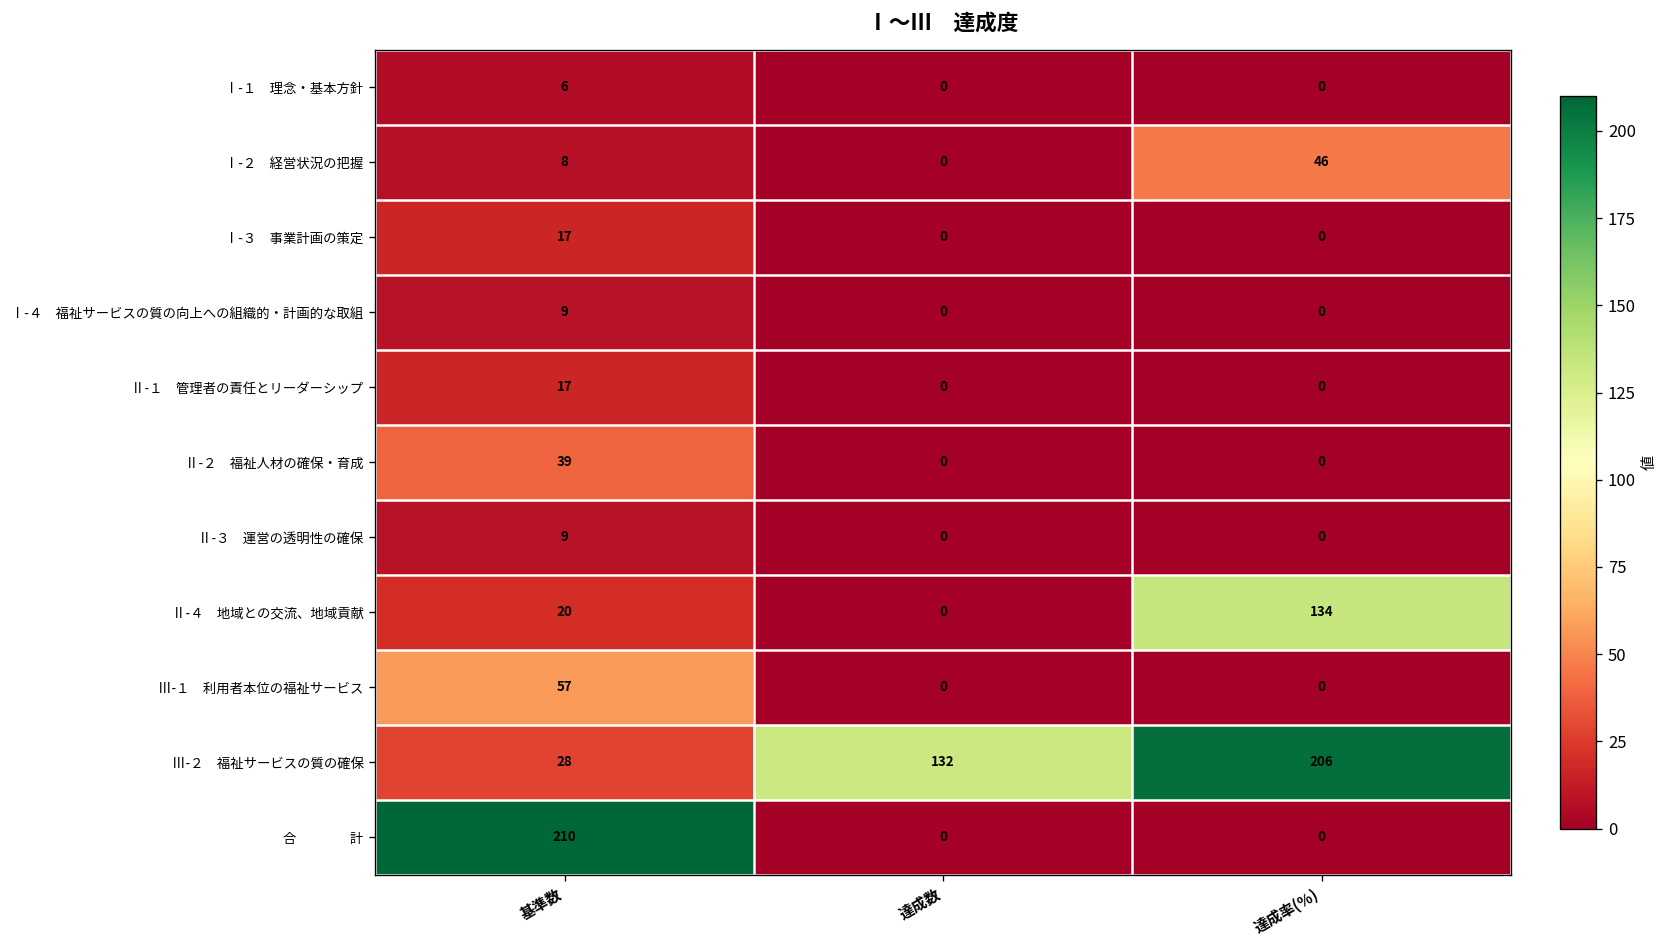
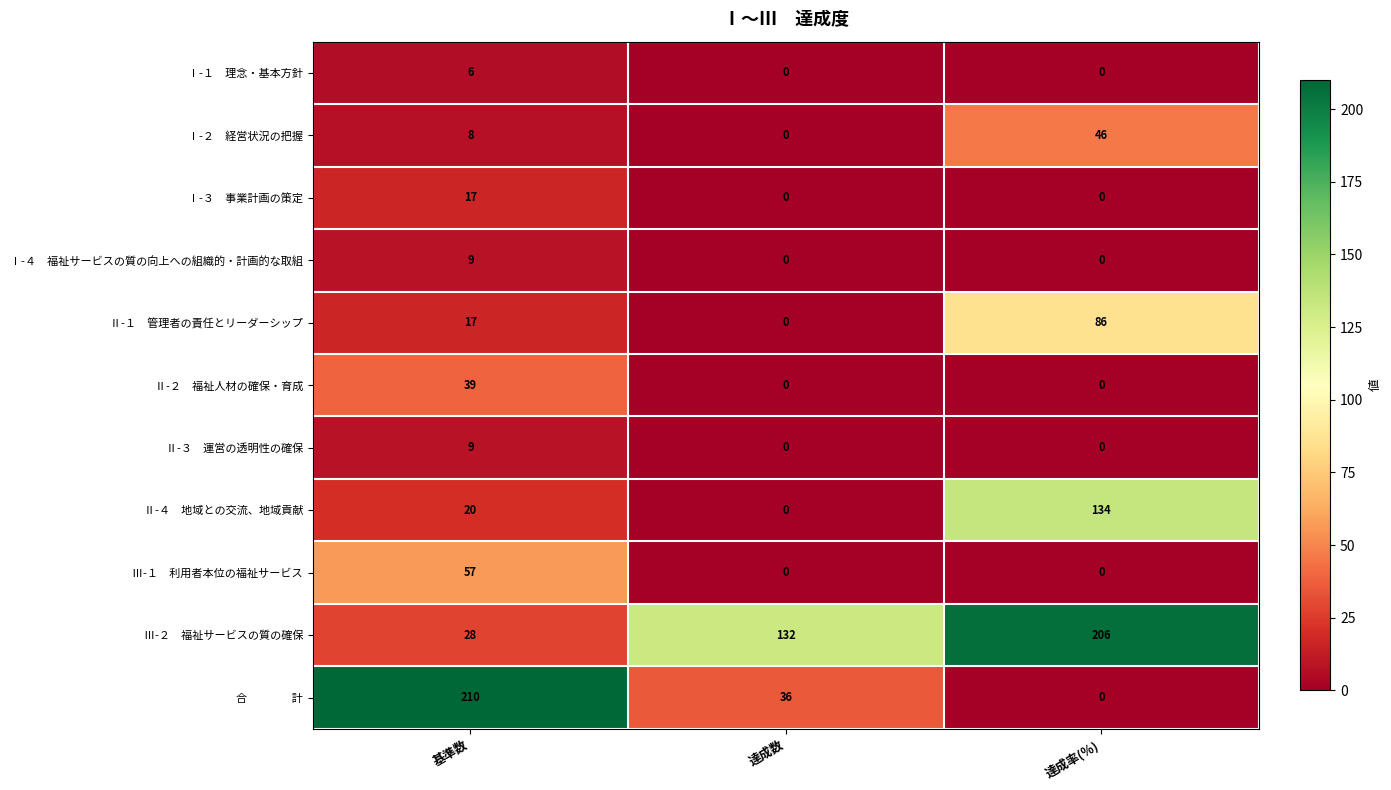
Ⅱ-１ 管理者の責任とリーダーシップ, 達成率(％): 0 -> 86
合 計, 達成数: 0 -> 36
